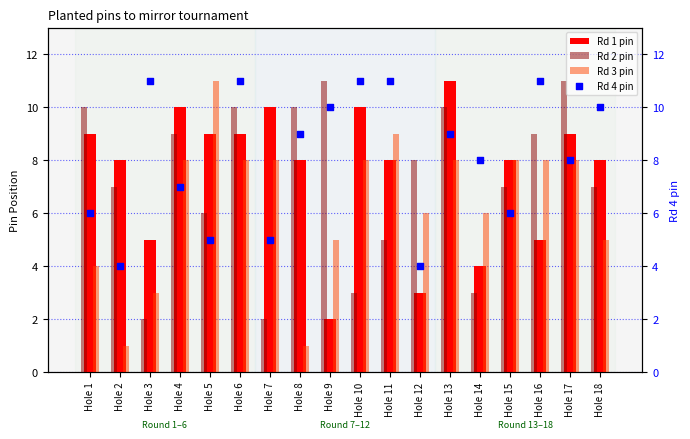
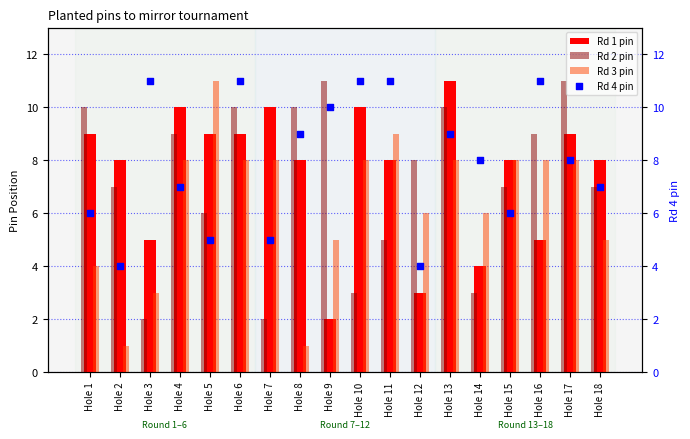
Rd 4 pin, Hole 18: 10 -> 7
